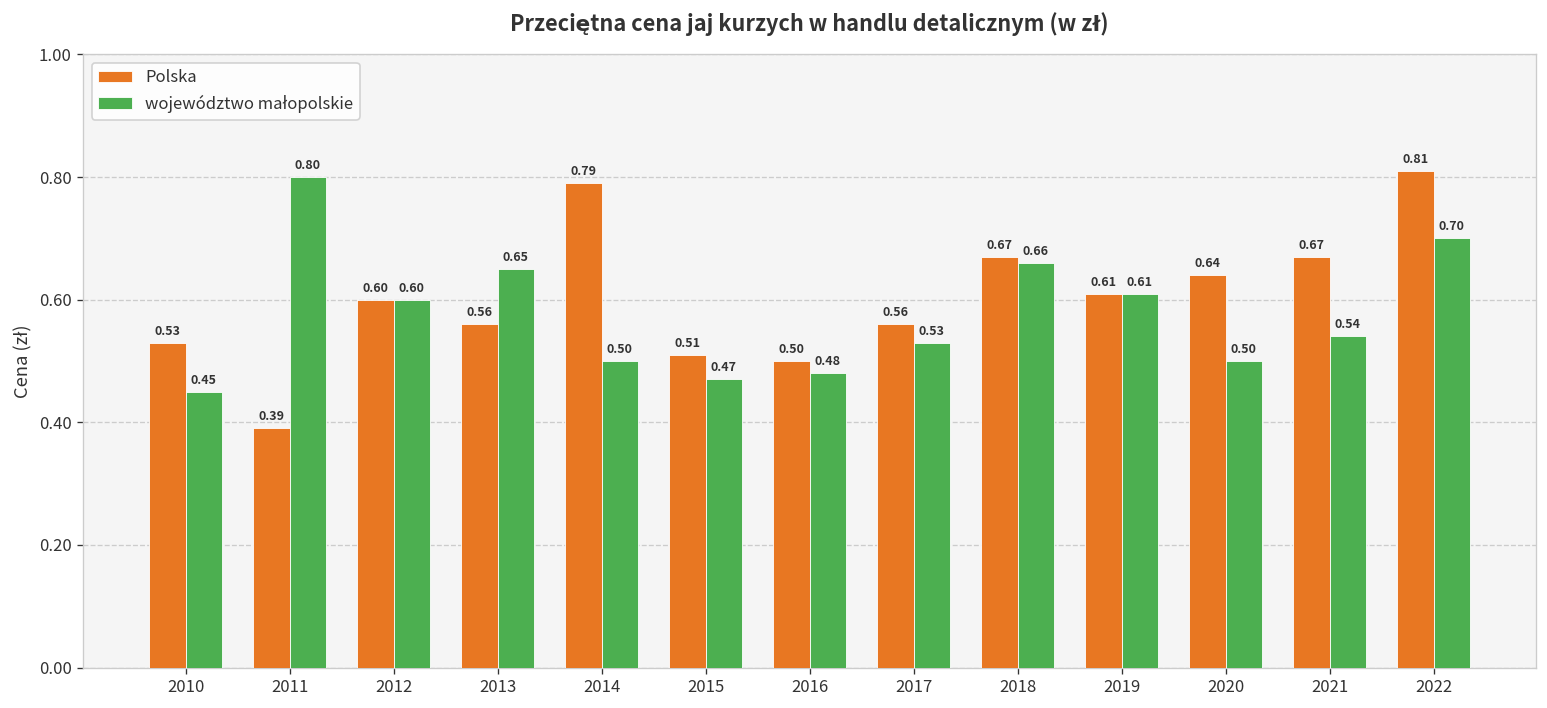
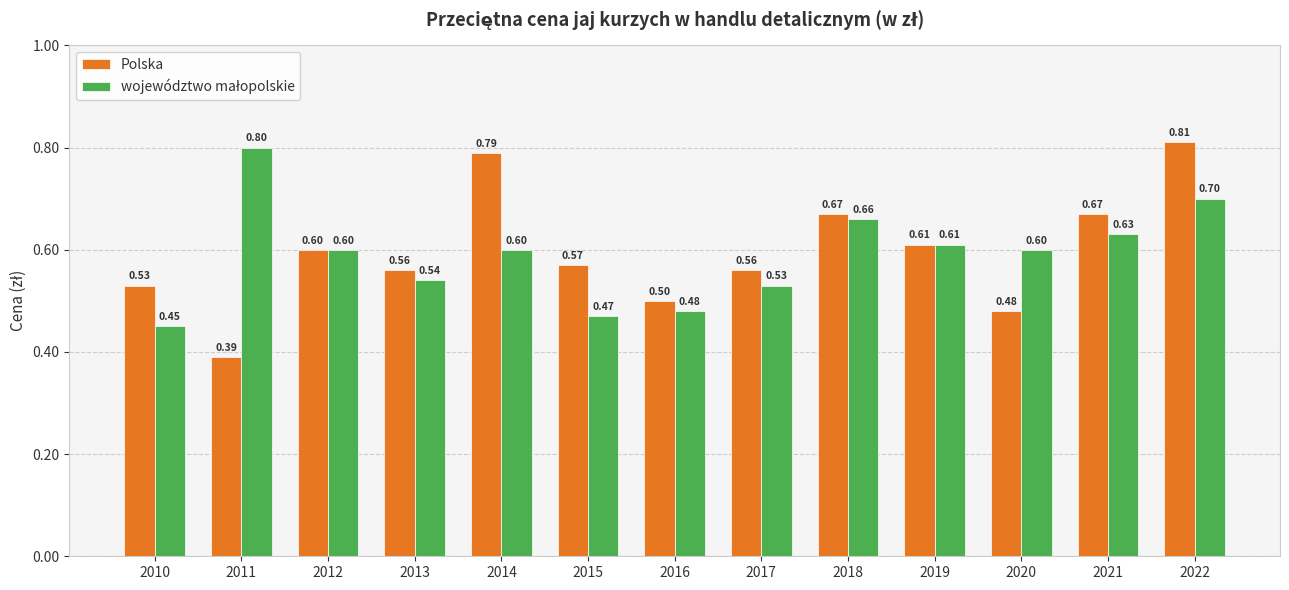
województwo małopolskie, 2013: 0.65 -> 0.54
województwo małopolskie, 2014: 0.50 -> 0.60
Polska, 2015: 0.51 -> 0.57
Polska, 2020: 0.64 -> 0.48
województwo małopolskie, 2020: 0.50 -> 0.60
województwo małopolskie, 2021: 0.54 -> 0.63
